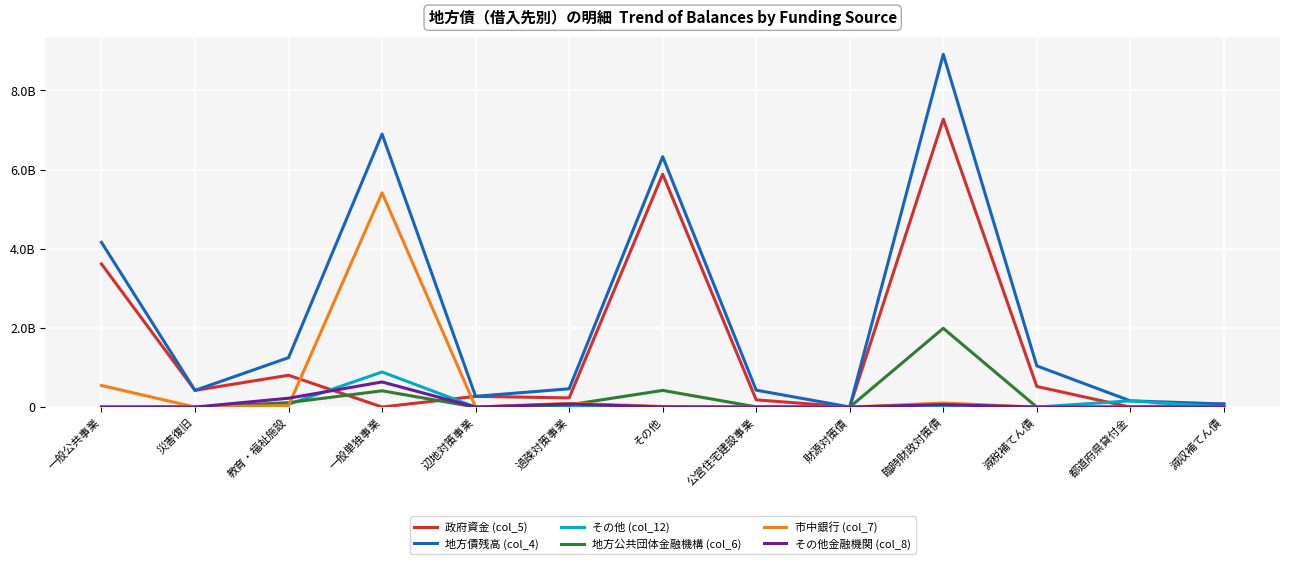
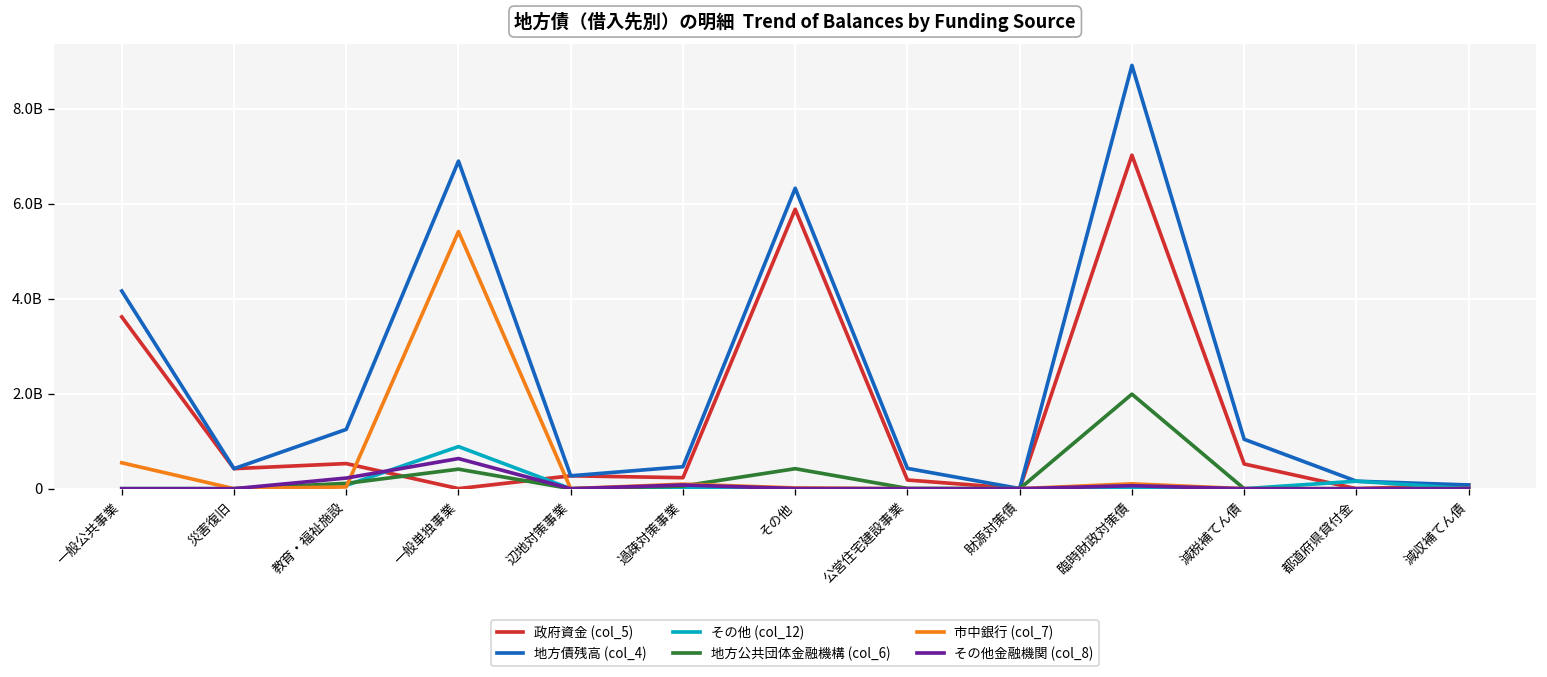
政府資金 (col_5), 教育・福祉施設: 800000000 -> 500000000
政府資金 (col_5), 臨時財政対策債: 7300000000 -> 7000000000
